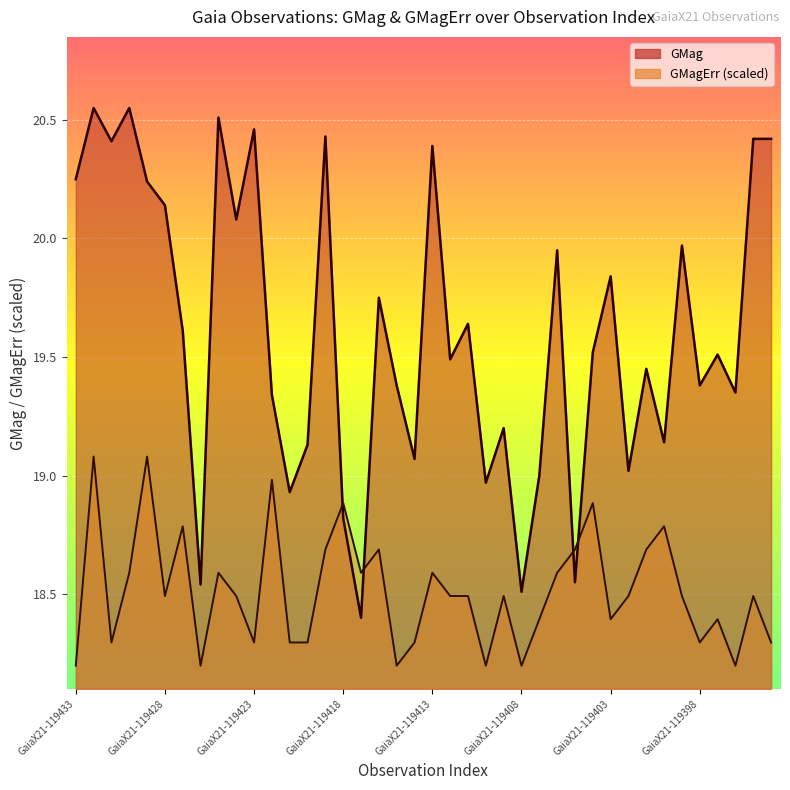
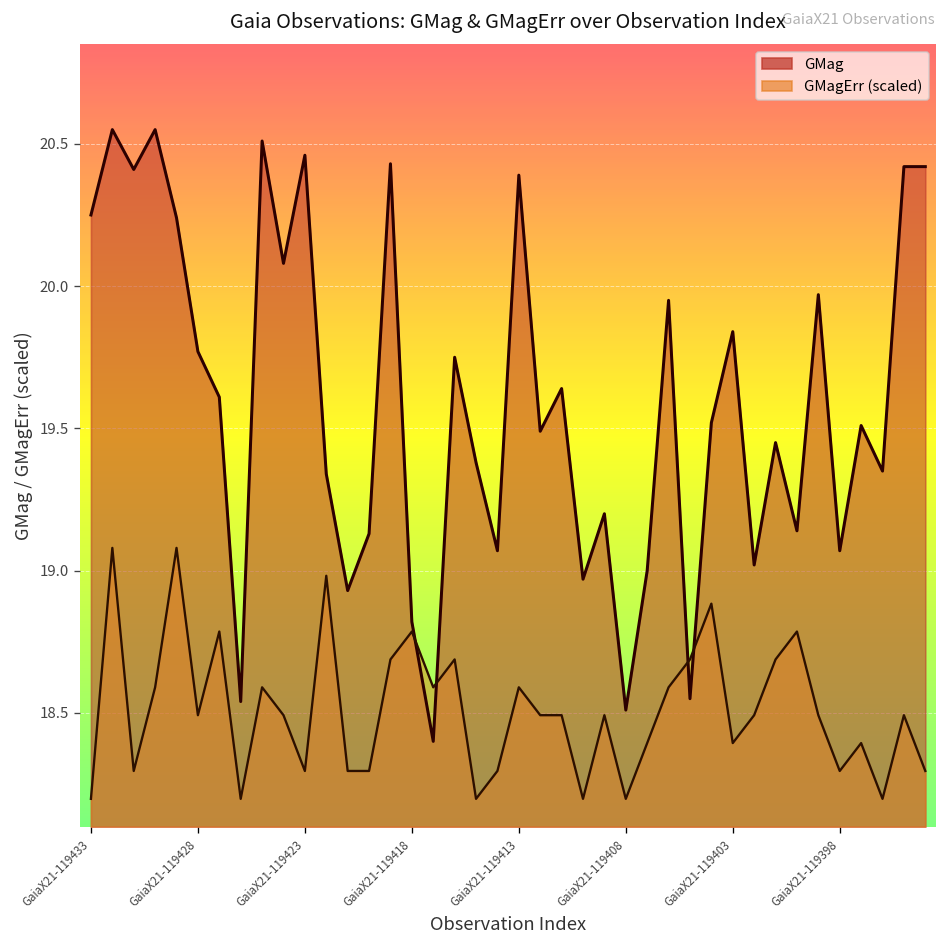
GMag, GaiaX21-119428: 20.14 -> 19.77
GMagErr (scaled), GaiaX21-119418: 18.88 -> 18.79
GMag, GaiaX21-119398: 19.38 -> 19.07
